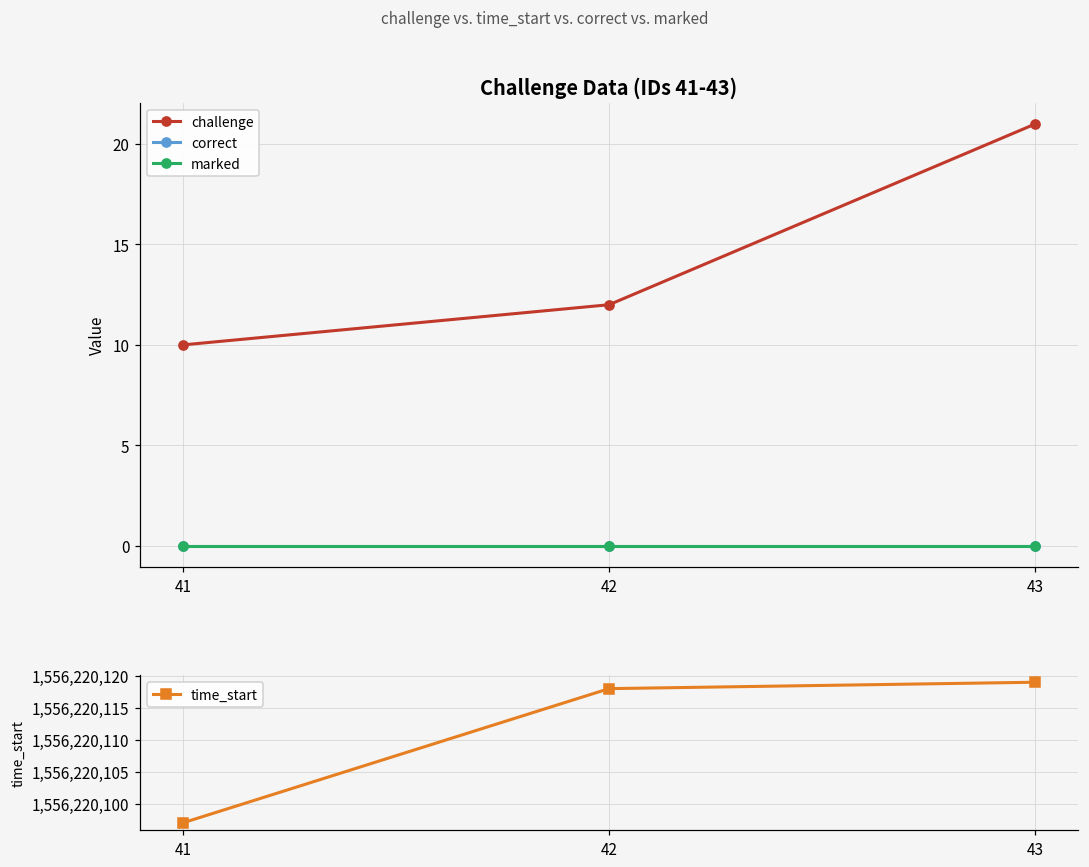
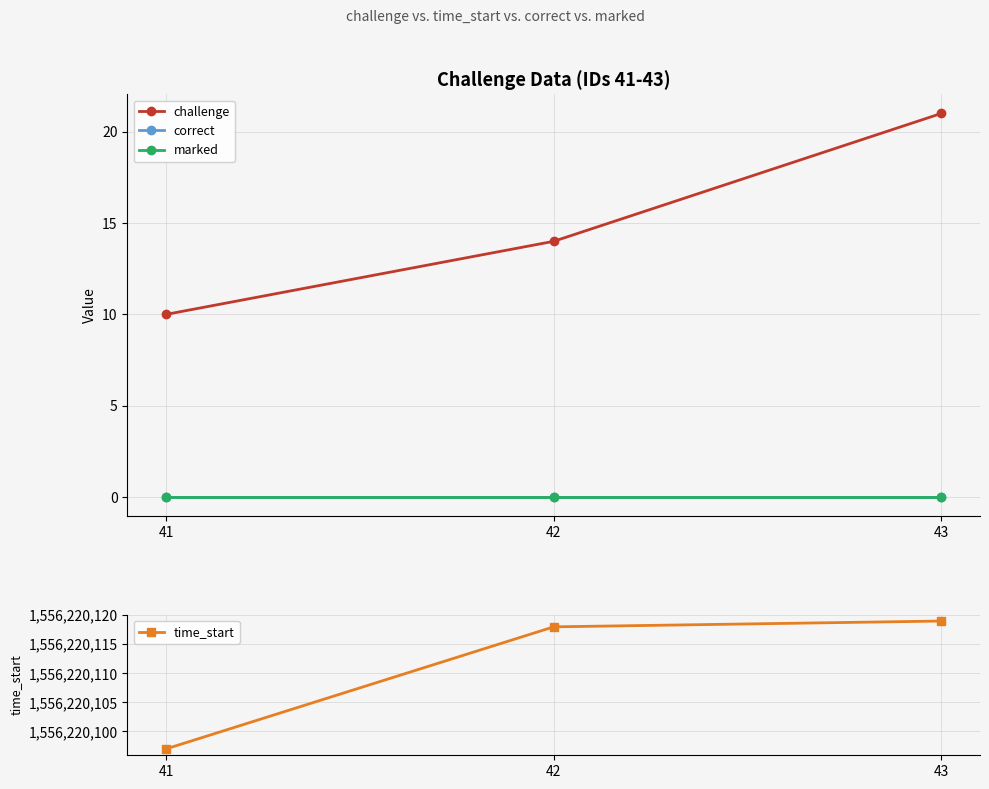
Challenge Data (IDs 41-43), challenge, 42: 12 -> 14
